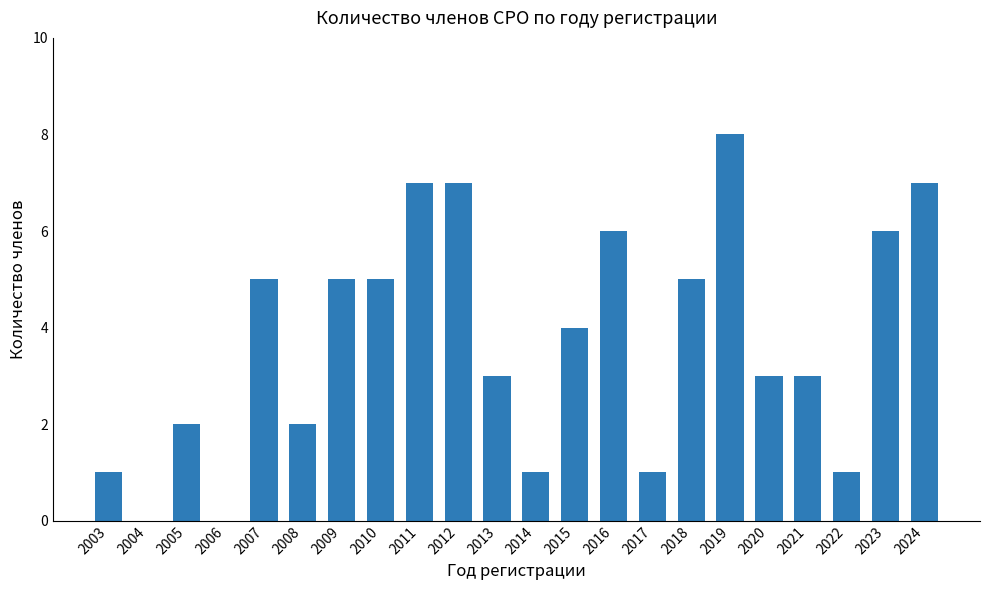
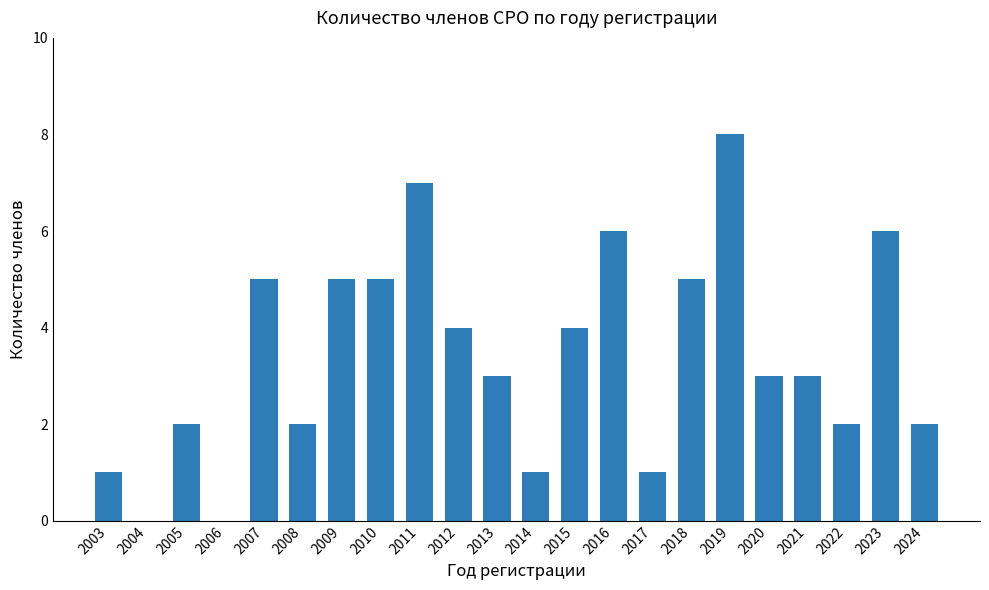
2012: 7 -> 4
2022: 1 -> 2
2024: 7 -> 2
